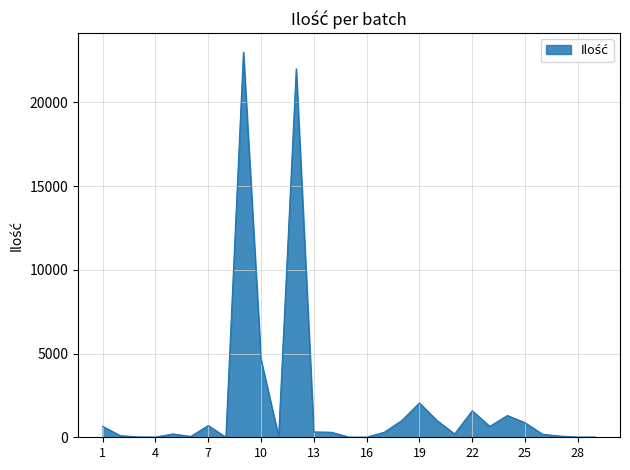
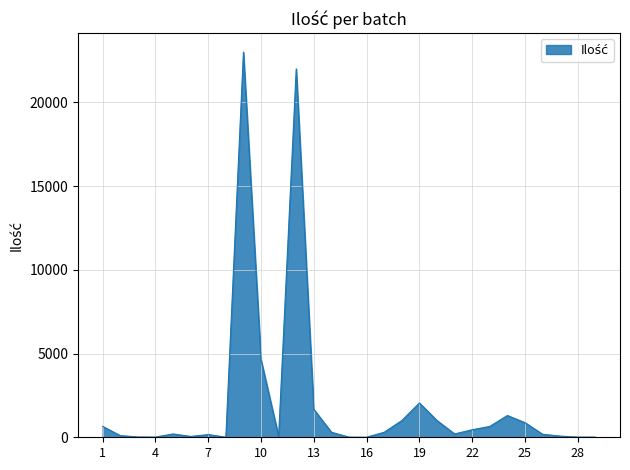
7: 700 -> 200
13: 300 -> 1700
22: 1600 -> 500
